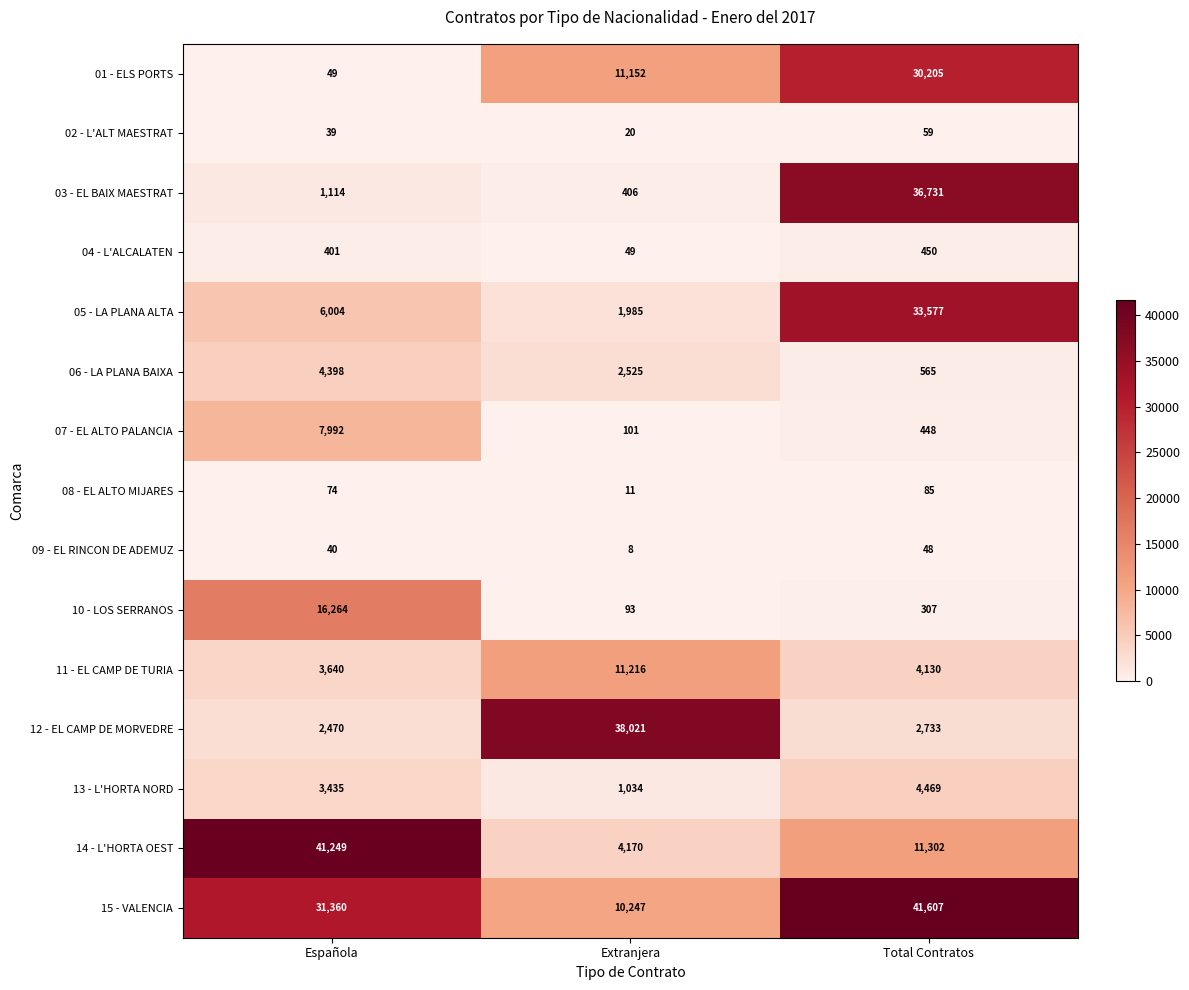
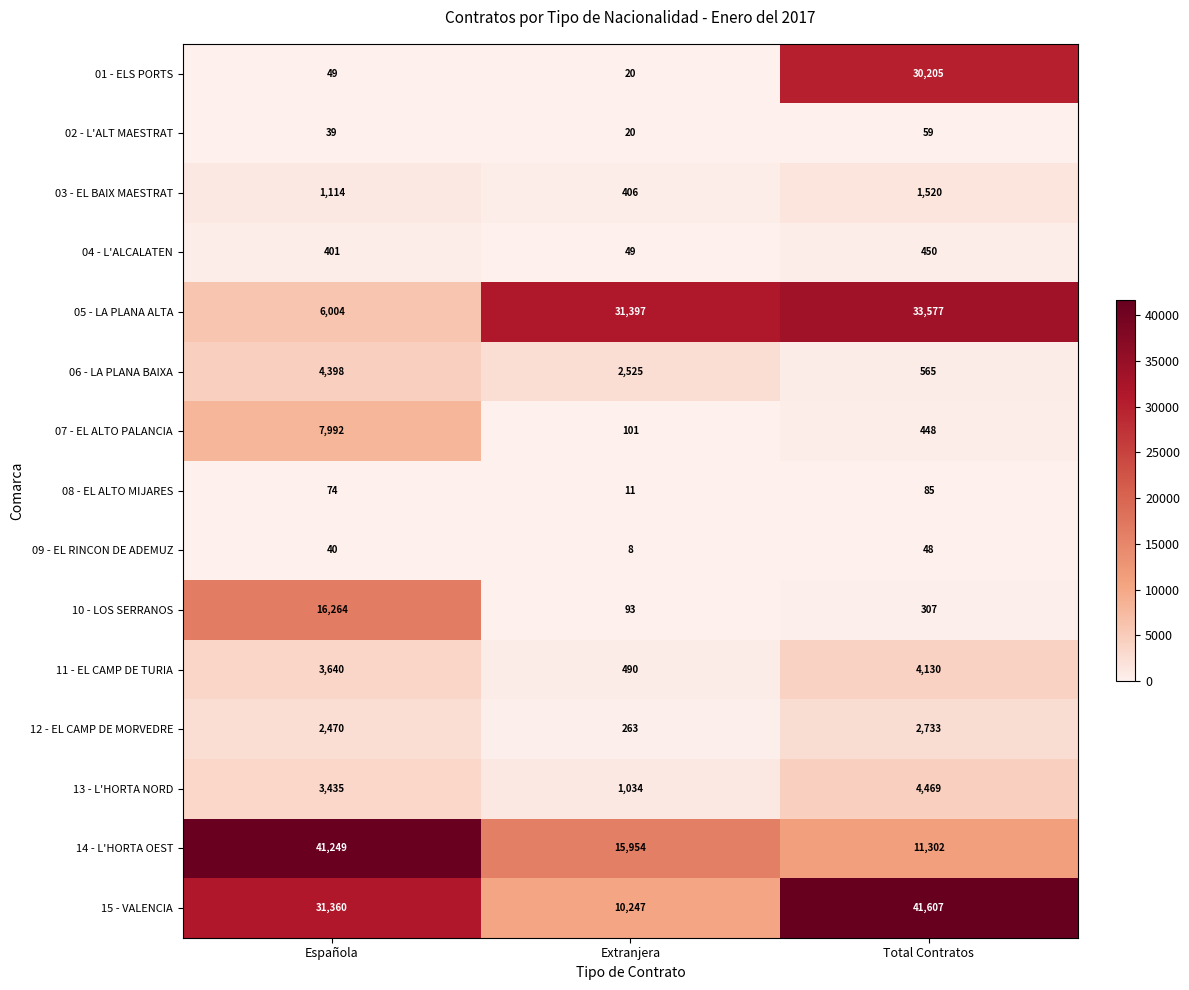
01 - ELS PORTS, Extranjera: 11,152 -> 20
03 - EL BAIX MAESTRAT, Total Contratos: 36,731 -> 1,520
05 - LA PLANA ALTA, Extranjera: 1,985 -> 31,397
11 - EL CAMP DE TURIA, Extranjera: 11,216 -> 490
12 - EL CAMP DE MORVEDRE, Extranjera: 38,021 -> 263
14 - L'HORTA OEST, Extranjera: 4,170 -> 15,954
